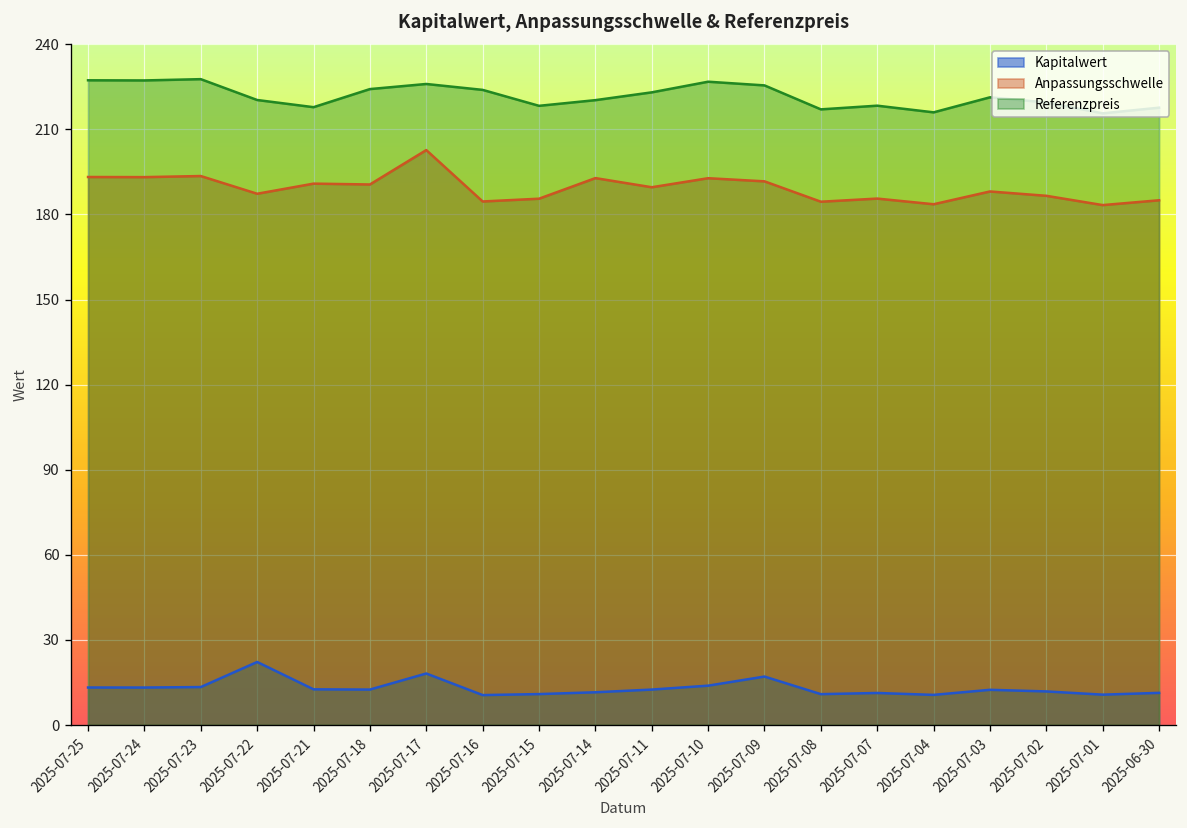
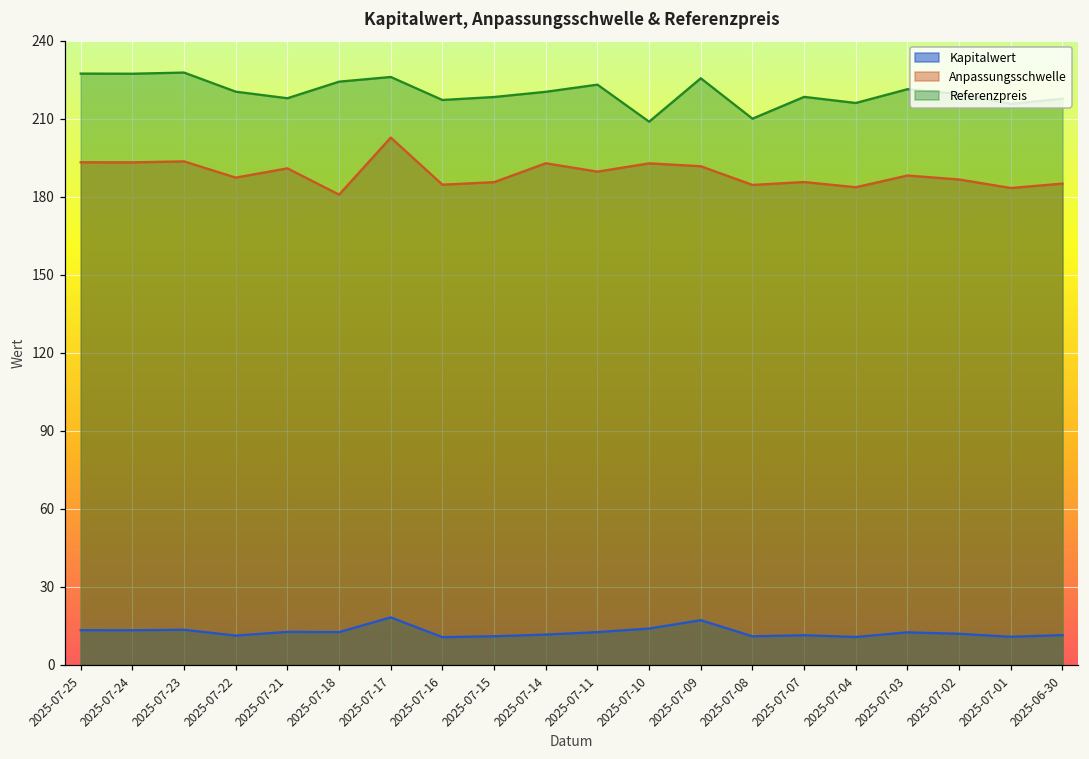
Kapitalwert, 2025-07-22: 22 -> 11
Anpassungsschwelle, 2025-07-18: 191 -> 181
Referenzpreis, 2025-07-16: 224 -> 217
Referenzpreis, 2025-07-10: 227 -> 209
Referenzpreis, 2025-07-08: 217 -> 210
